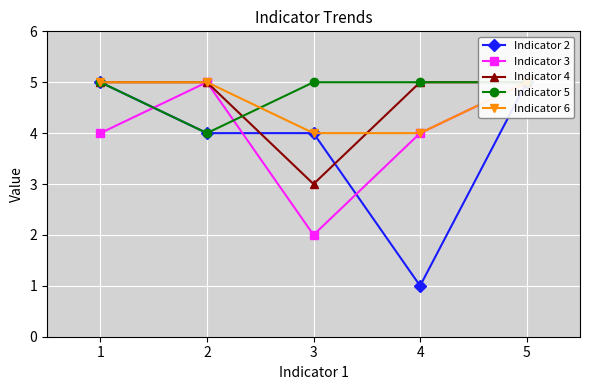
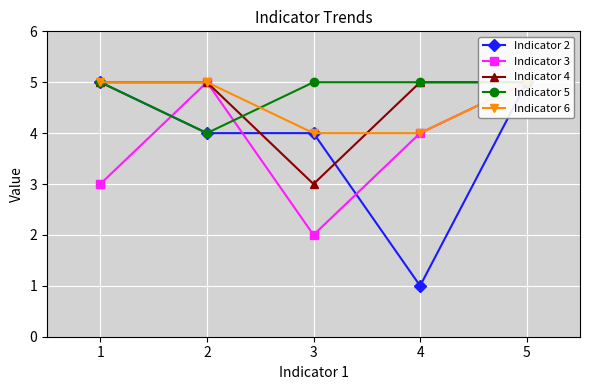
Indicator 3, 1: 4 -> 3
